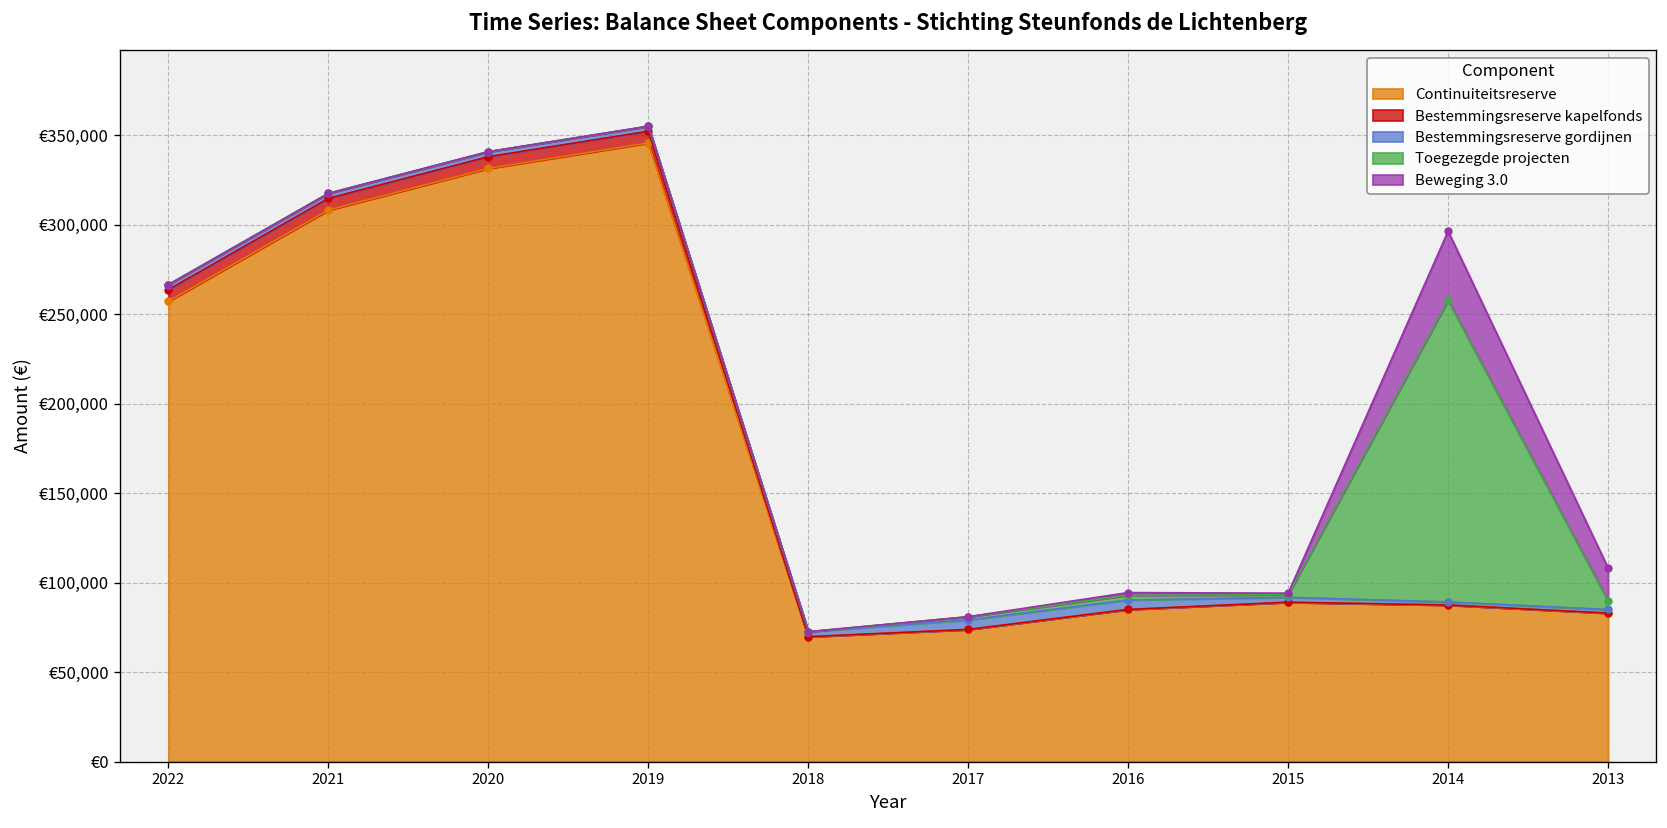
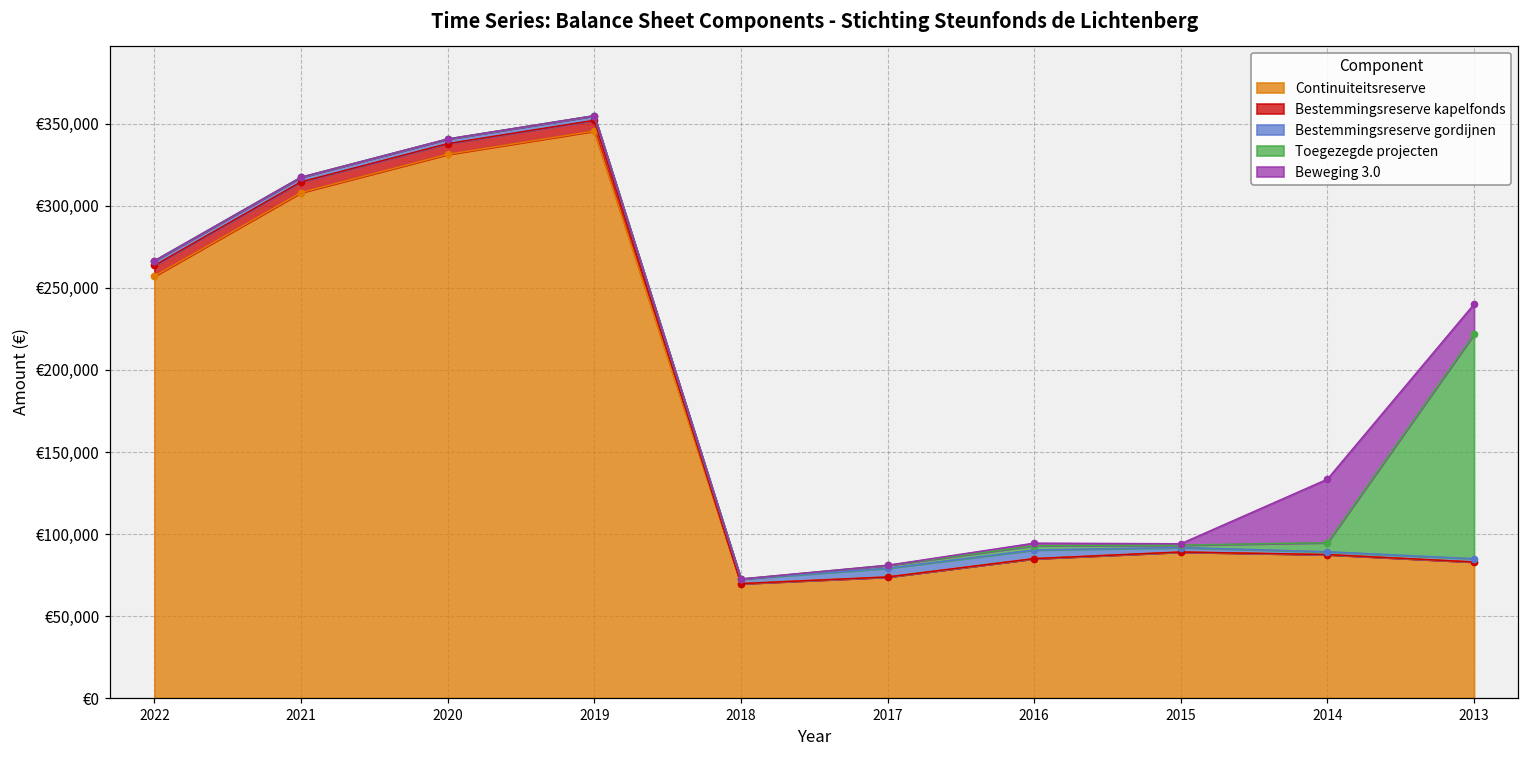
Toegezegde projecten, 2014: €168,000 -> €6,000
Toegezegde projecten, 2013: €5,000 -> €137,000
